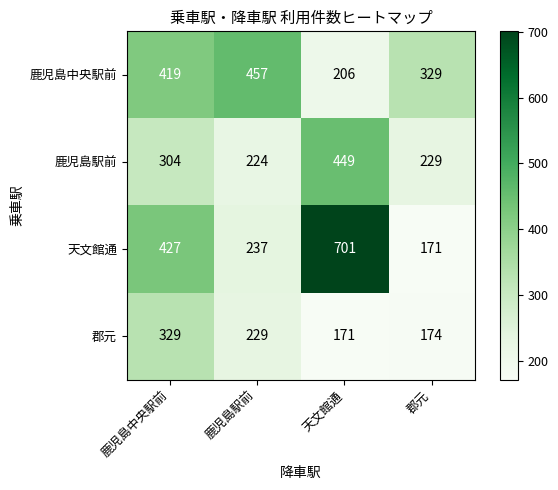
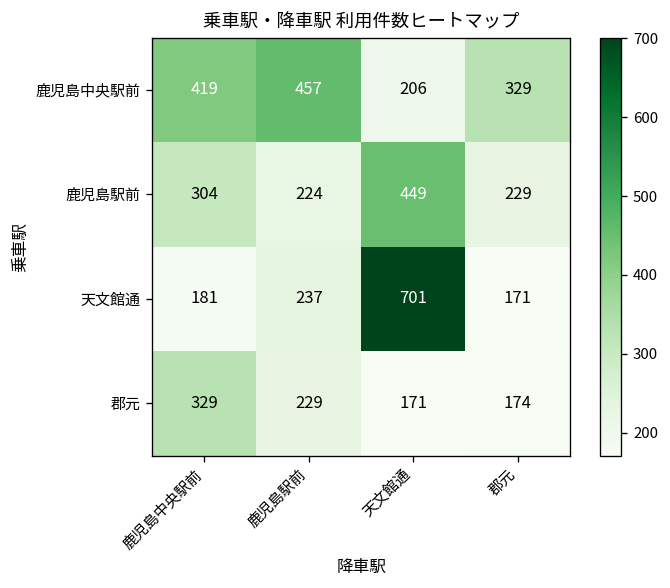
天文館通, 鹿児島中央駅前: 427 -> 181
